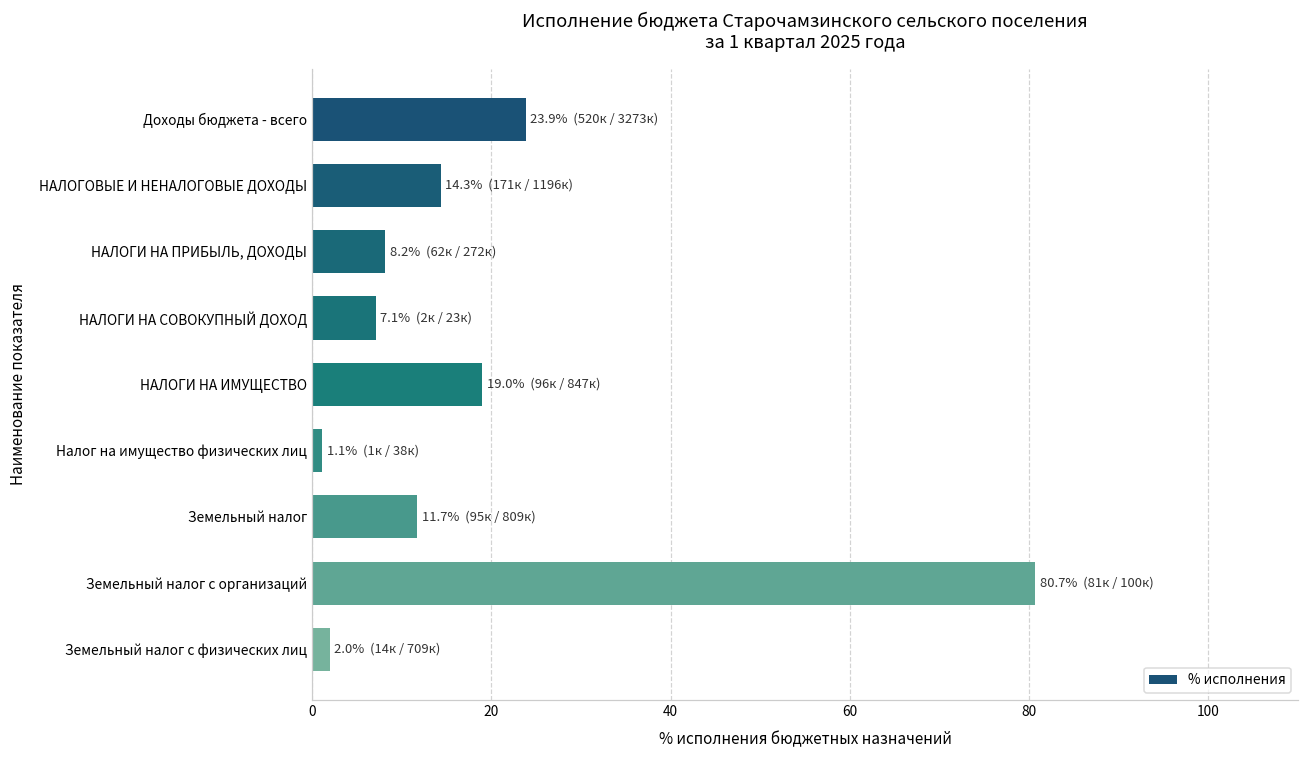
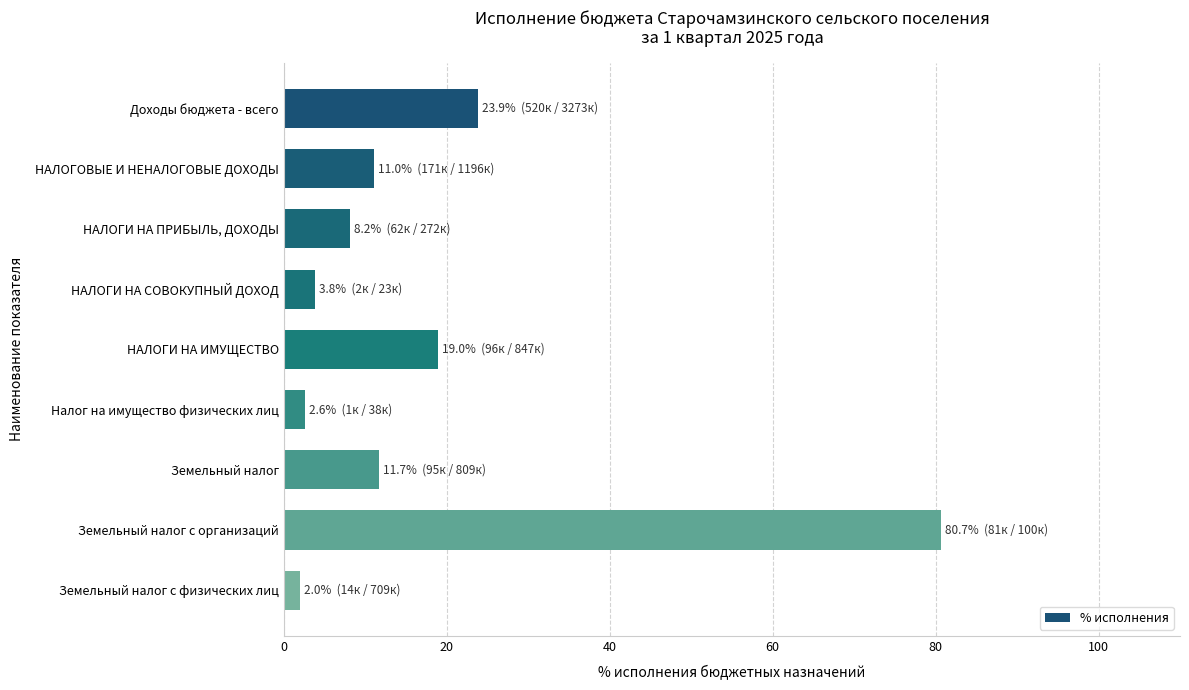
НАЛОГОВЫЕ И НЕНАЛОГОВЫЕ ДОХОДЫ: 14.3% -> 11.0%
НАЛОГИ НА СОВОКУПНЫЙ ДОХОД: 7.1% -> 3.8%
Налог на имущество физических лиц: 1.1% -> 2.6%
